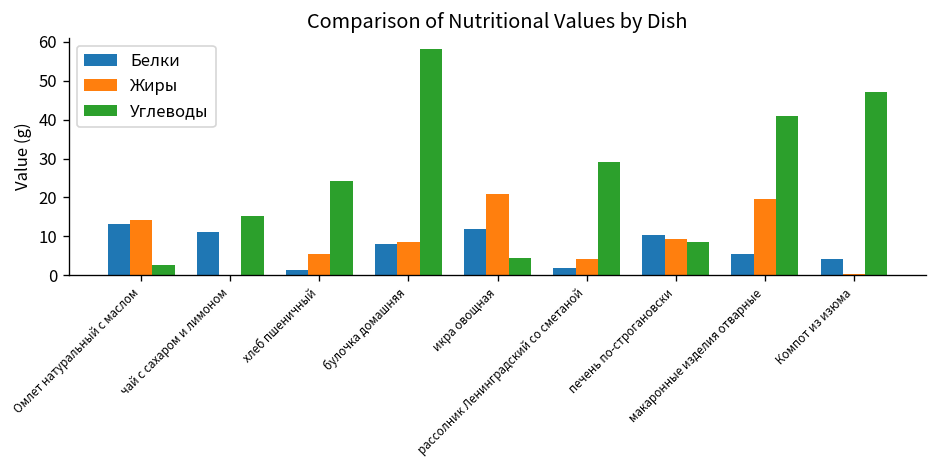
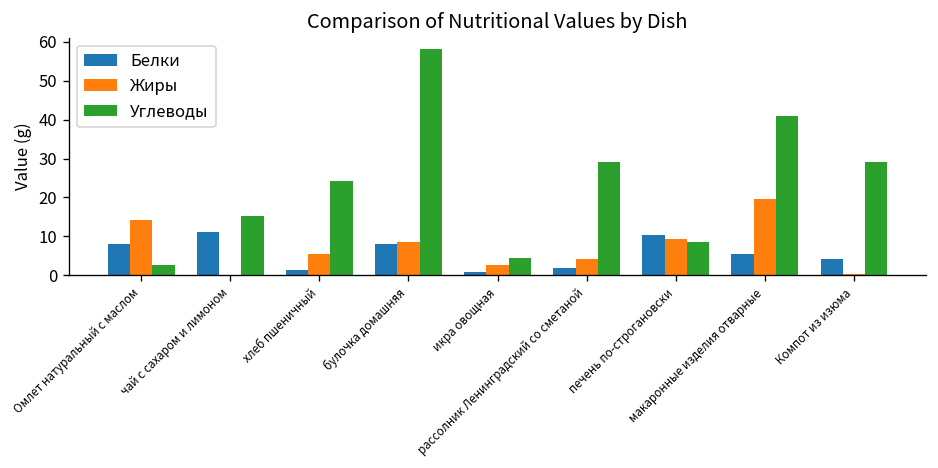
Белки, Омлет натуральный с маслом: 13 -> 8
Белки, икра овощная: 12 -> 1
Жиры, икра овощная: 21 -> 2
Углеводы, Компот из изюма: 47 -> 29
